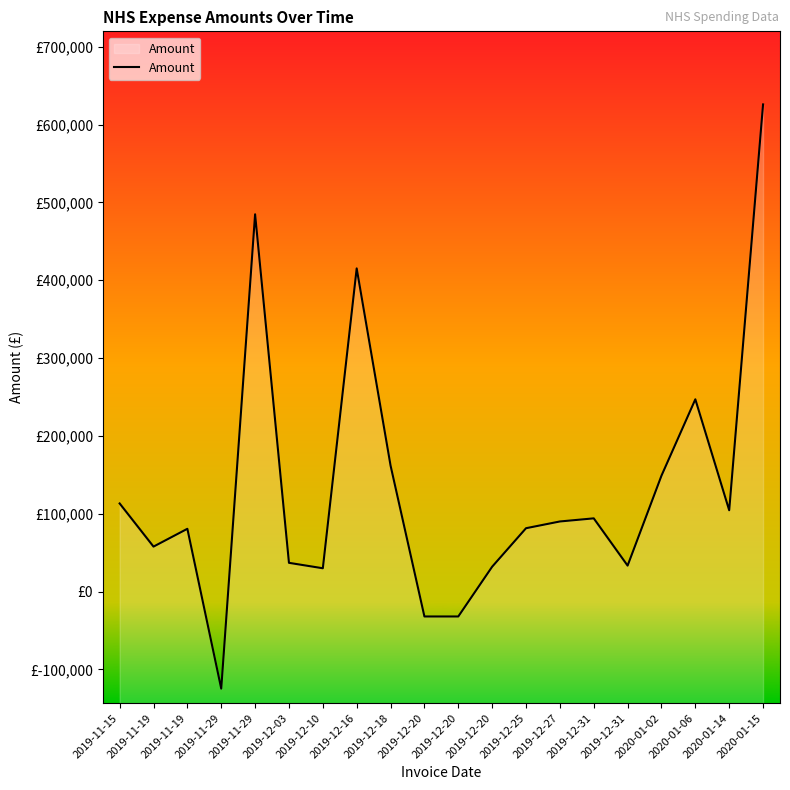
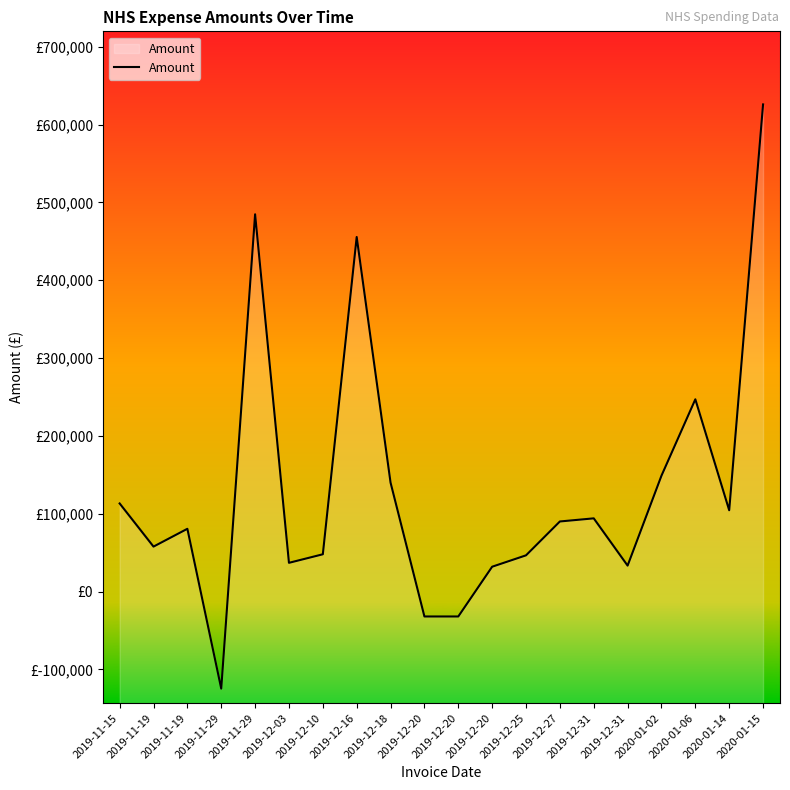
2019-12-10: £30,000 -> £50,000
2019-12-16: £420,000 -> £460,000
2019-12-18: £160,000 -> £140,000
2019-12-25: £80,000 -> £50,000
